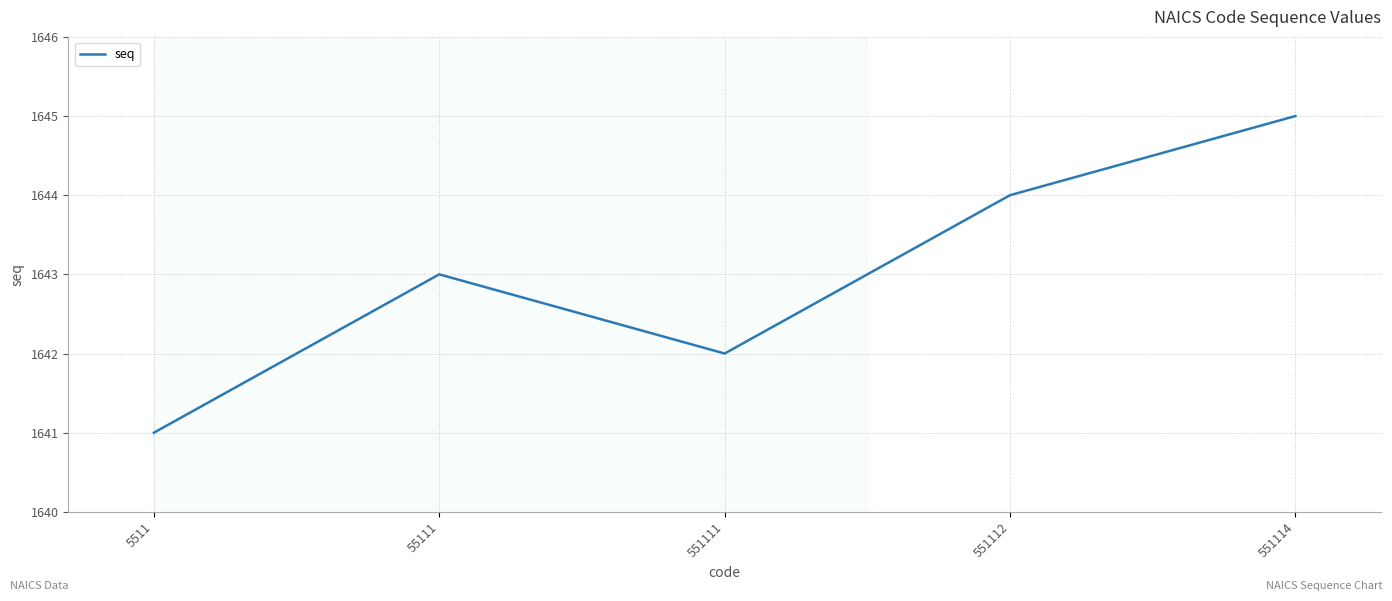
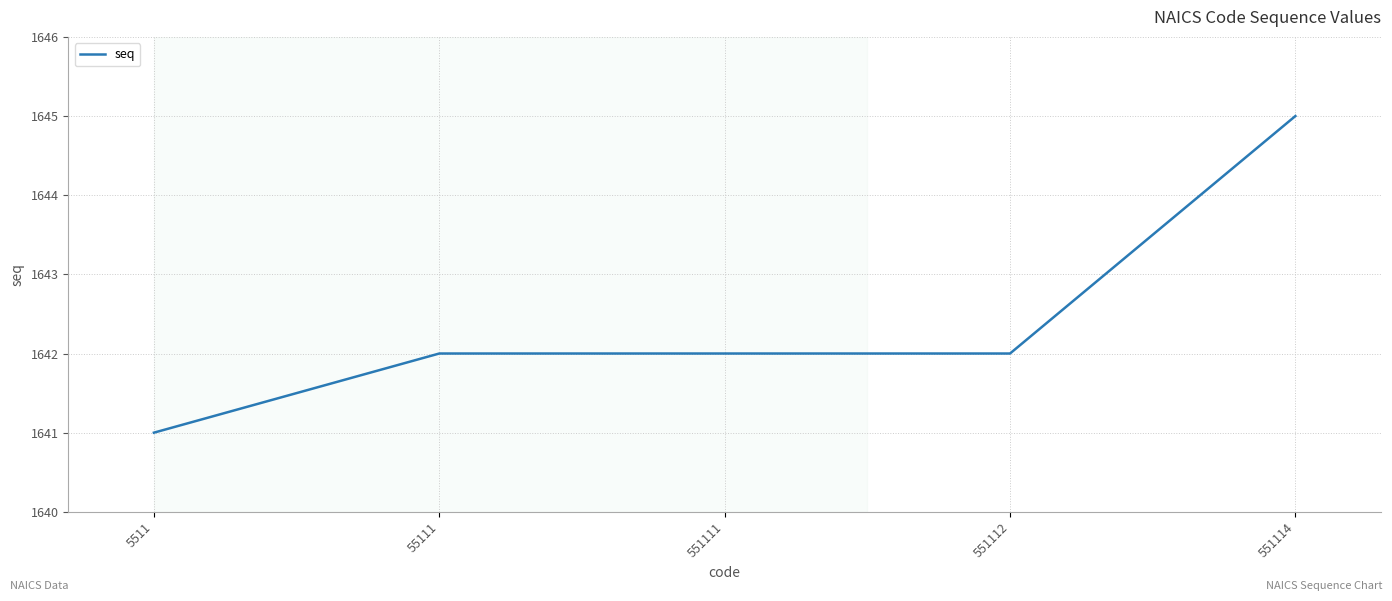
55111: 1643 -> 1642
551112: 1644 -> 1642
